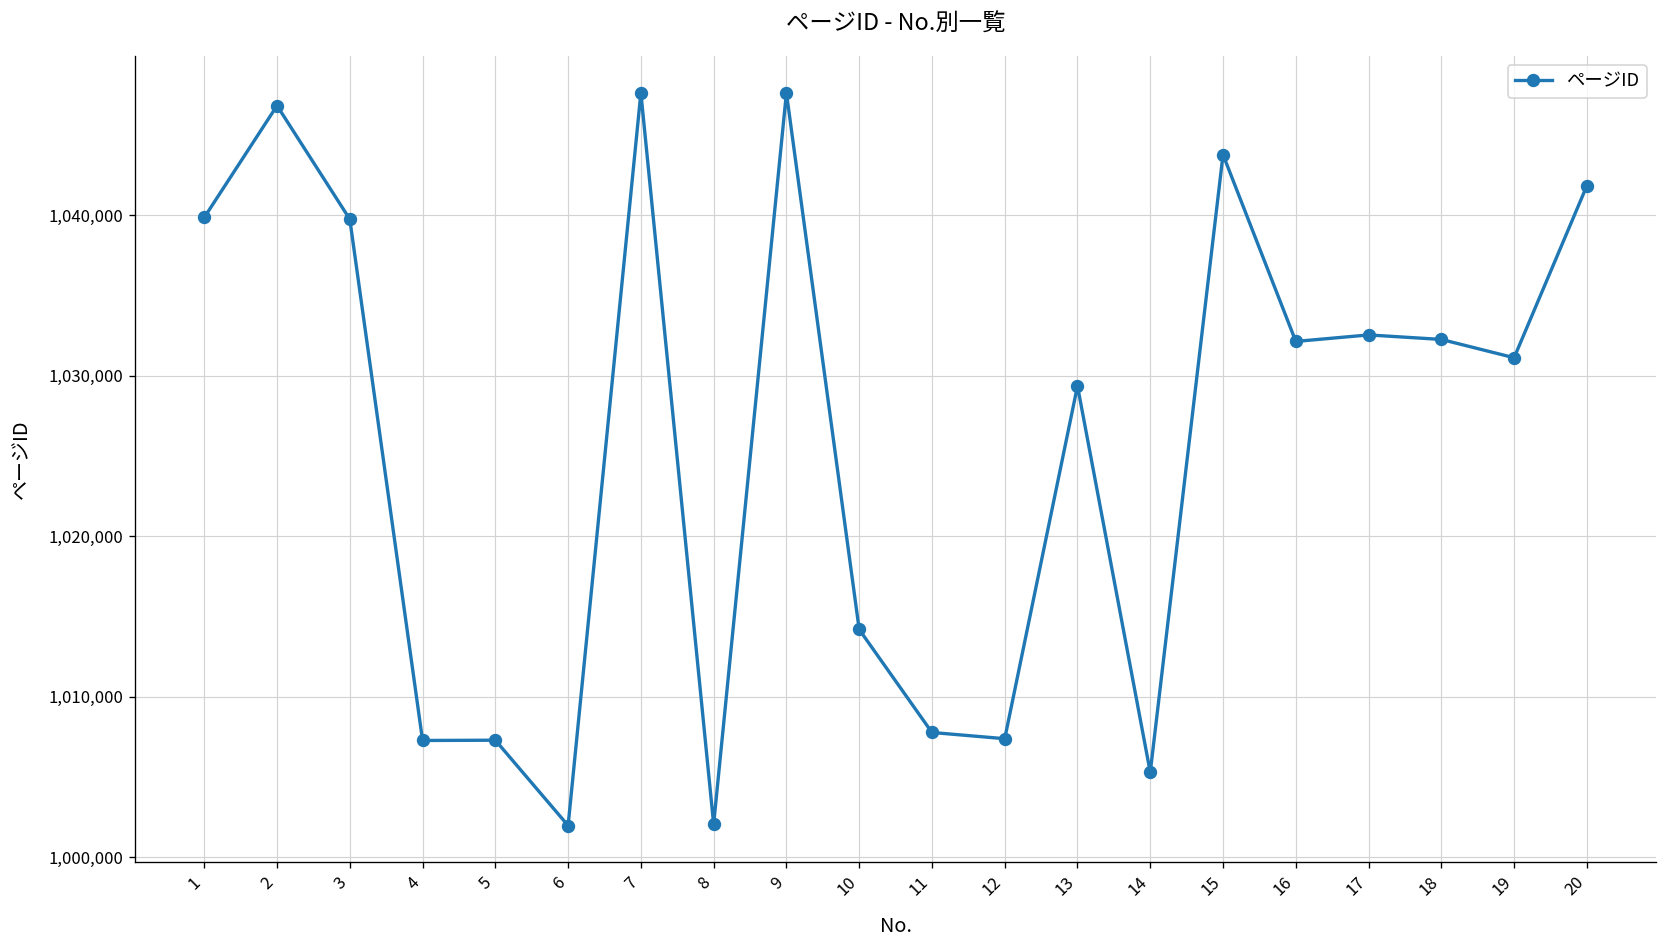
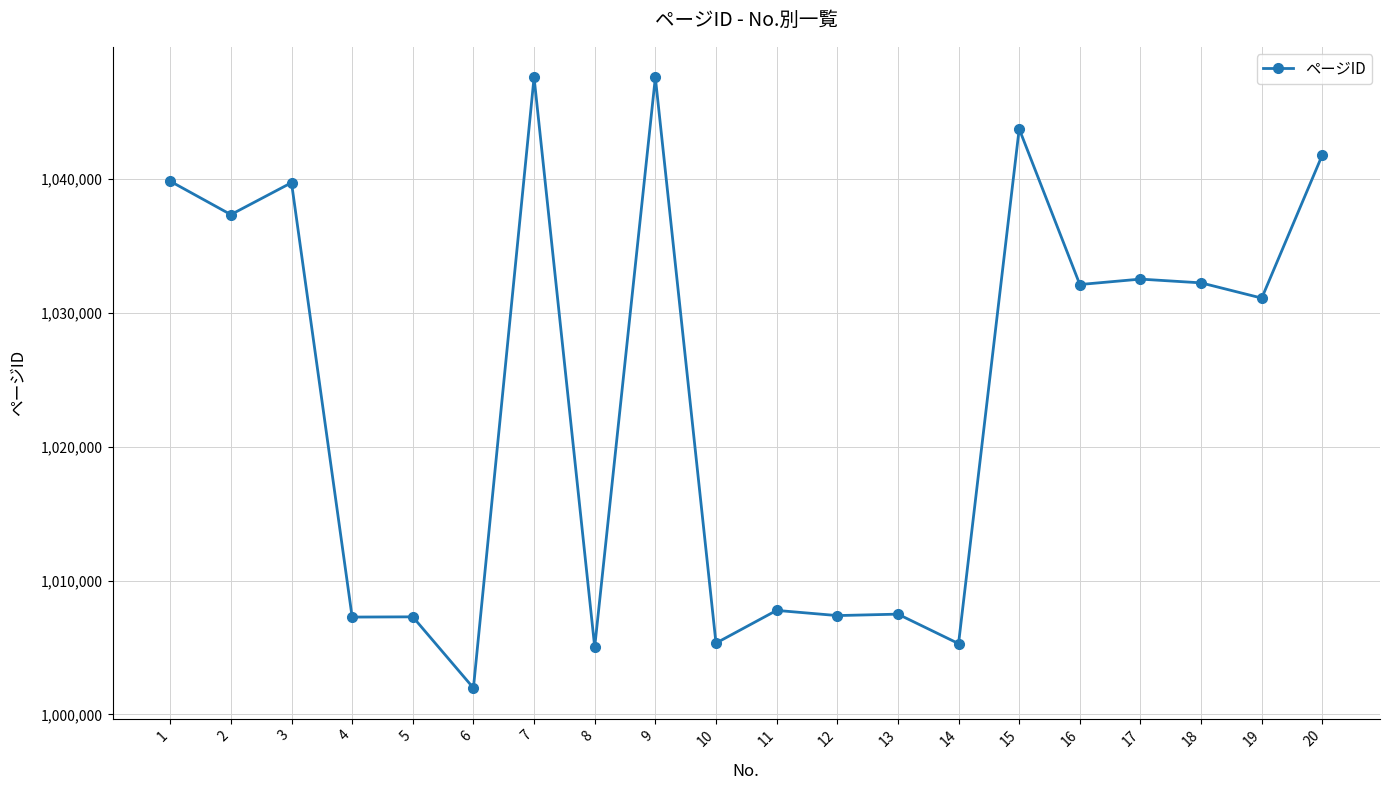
2: 1,046,800 -> 1,037,400
8: 1,002,100 -> 1,005,000
10: 1,014,200 -> 1,005,300
13: 1,029,400 -> 1,007,500
